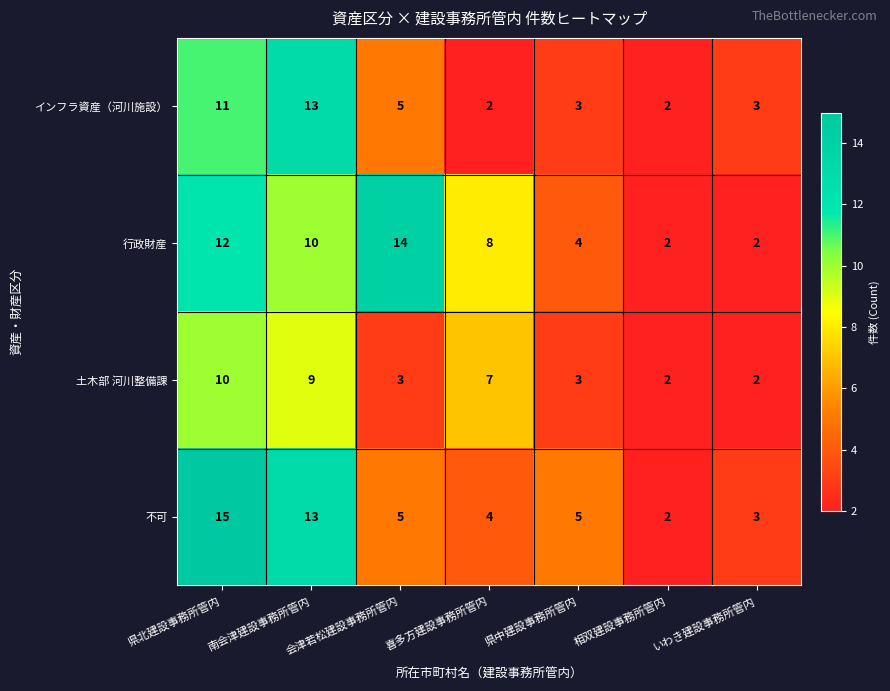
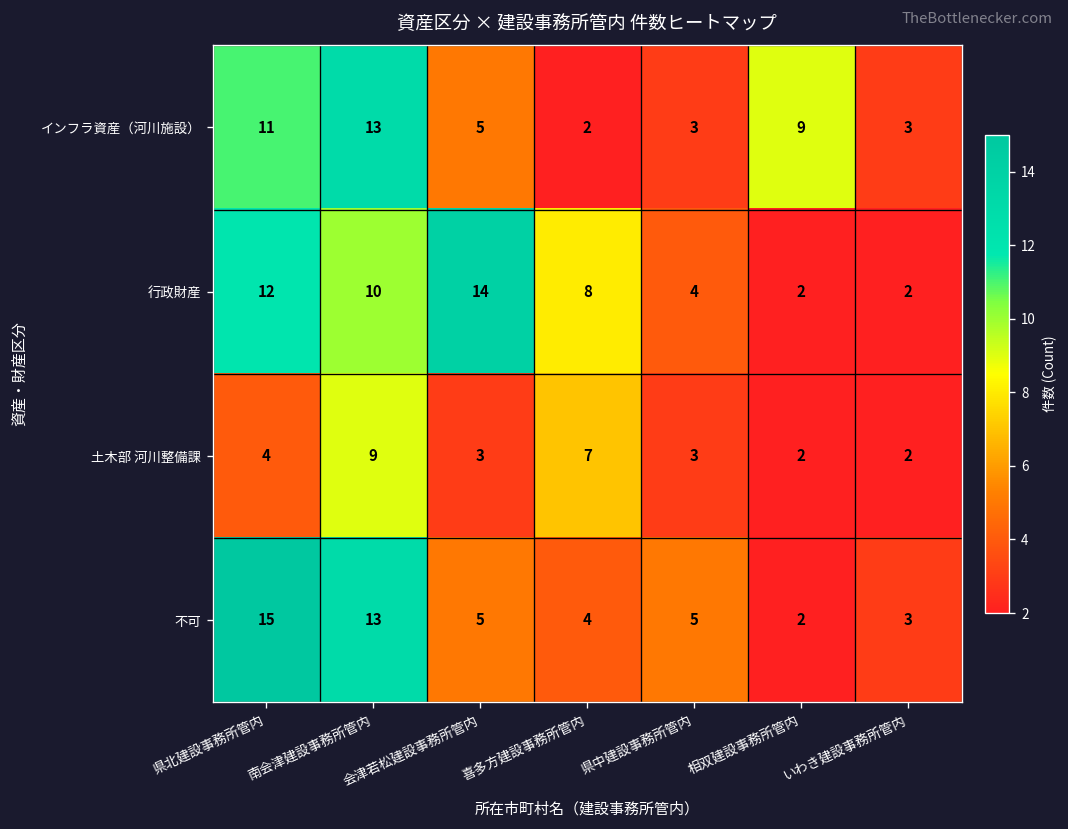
インフラ資産（河川施設）, 相双建設事務所管内: 2 -> 9
土木部 河川整備課, 県北建設事務所管内: 10 -> 4
